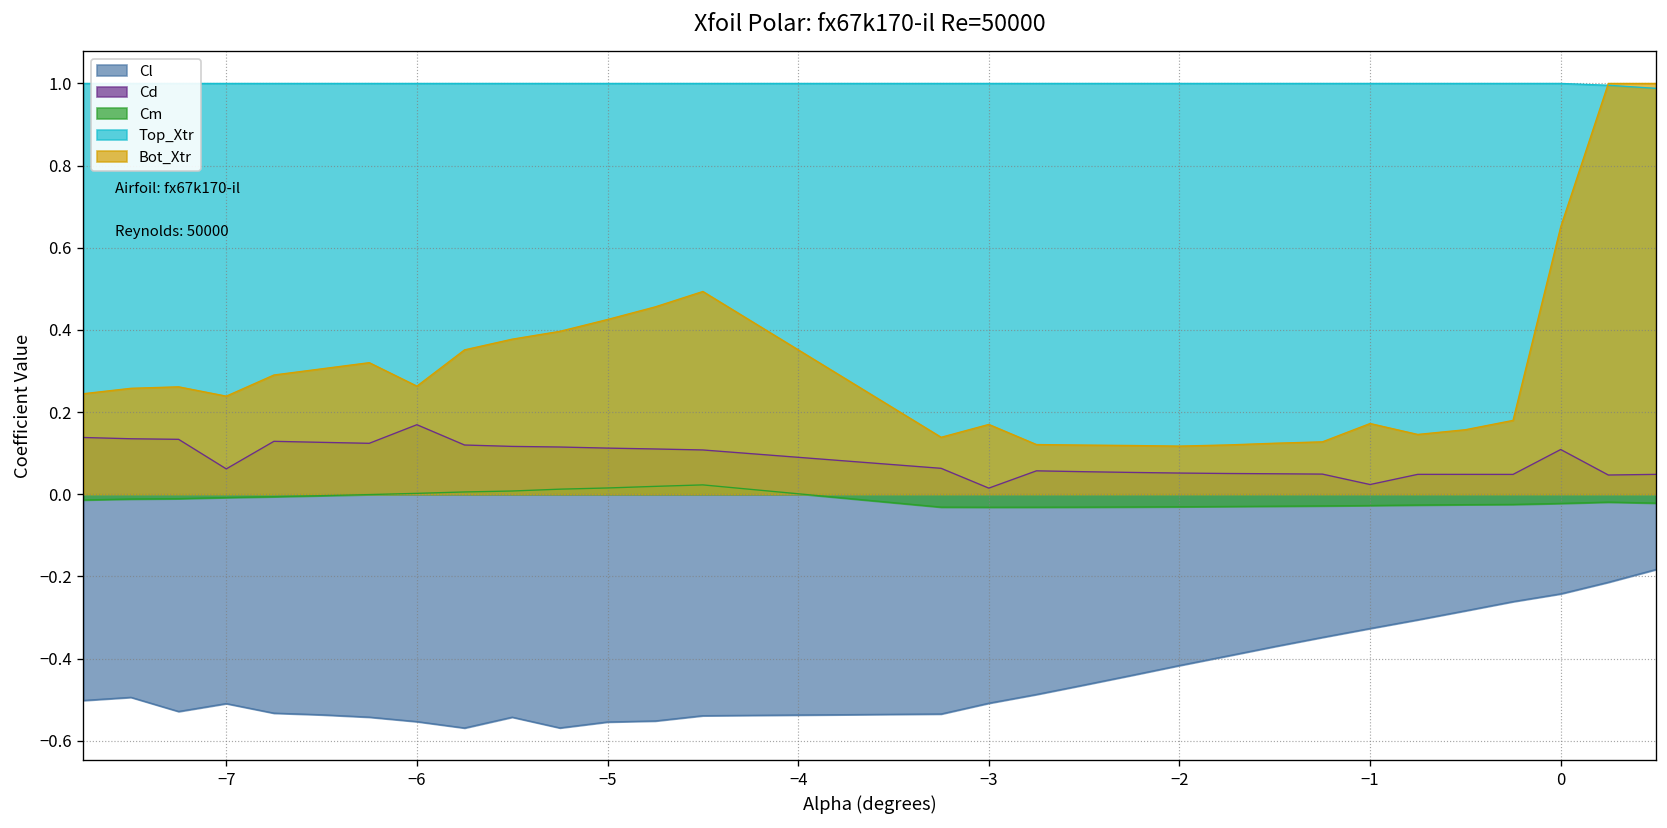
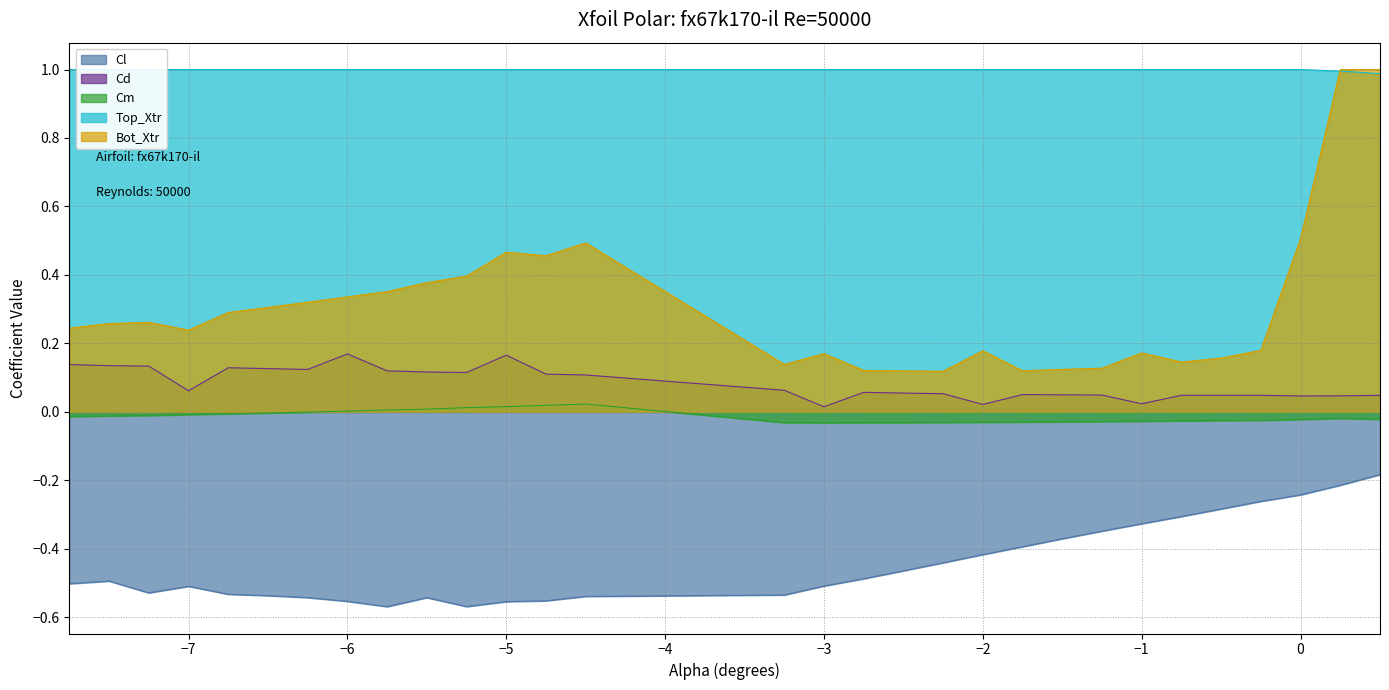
Bot_Xtr, −6: 0.26 -> 0.34
Cd, −5: 0.11 -> 0.17
Bot_Xtr, −5: 0.43 -> 0.47
Cd, −2: 0.05 -> 0.02
Bot_Xtr, −2: 0.12 -> 0.18
Cd, 0: 0.11 -> 0.05
Bot_Xtr, 0: 0.65 -> 0.51
